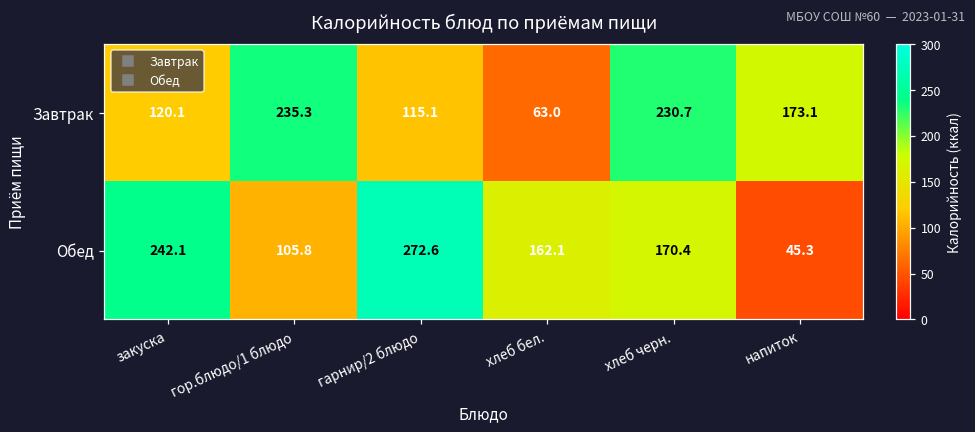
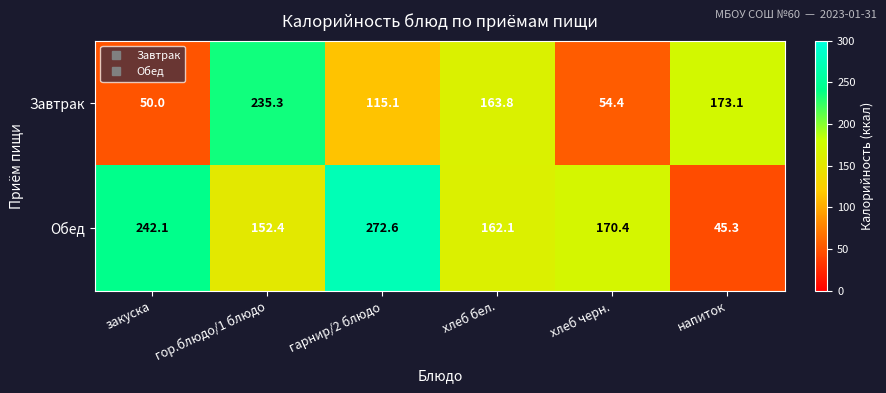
Завтрак, закуска: 120.1 -> 50.0
Завтрак, хлеб бел.: 63.0 -> 163.8
Завтрак, хлеб черн.: 230.7 -> 54.4
Обед, гор.блюдо/1 блюдо: 105.8 -> 152.4
